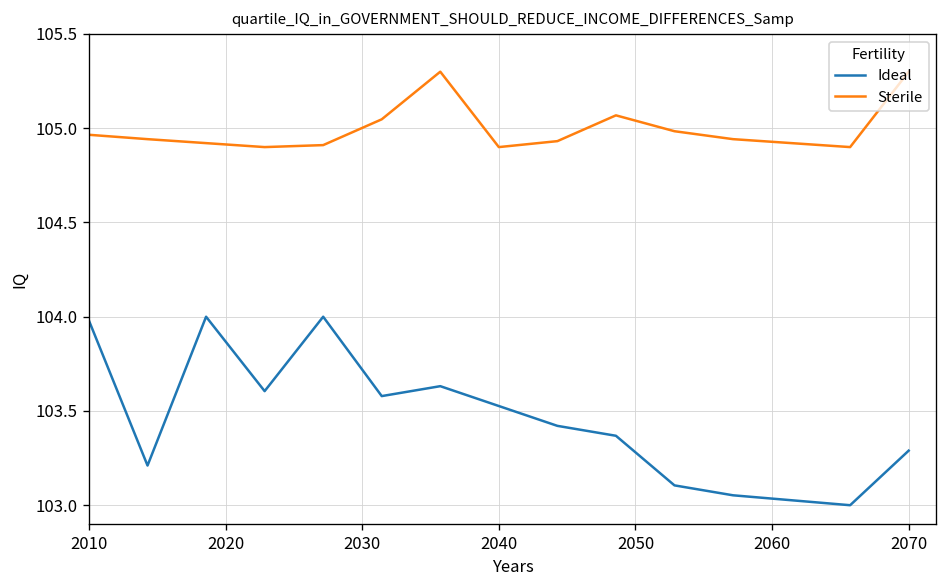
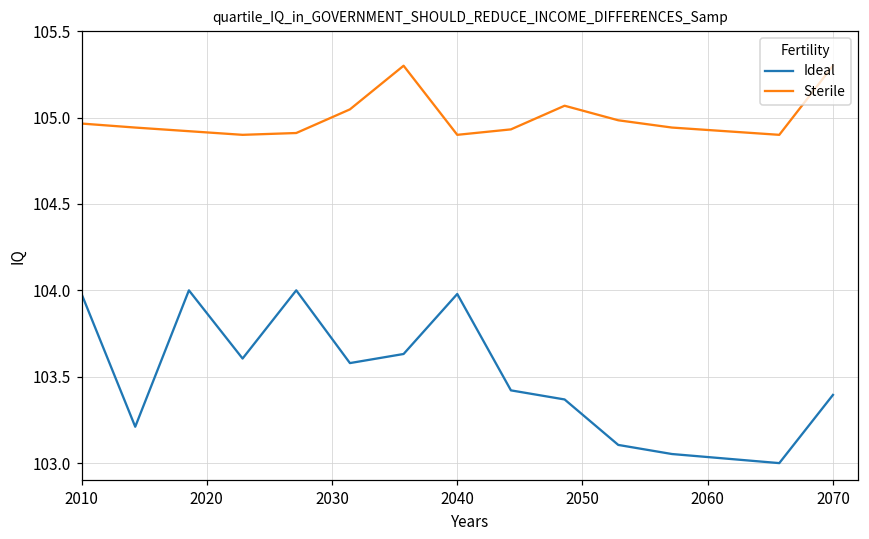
Ideal, 2040: 103.53 -> 103.98
Ideal, 2070: 103.29 -> 103.39
